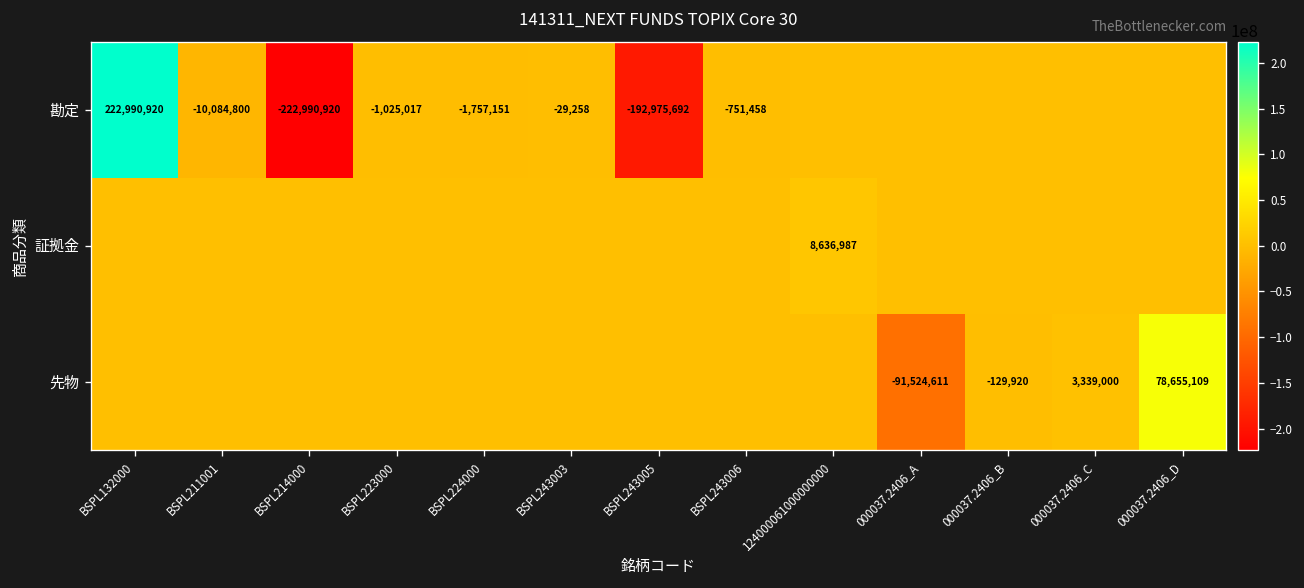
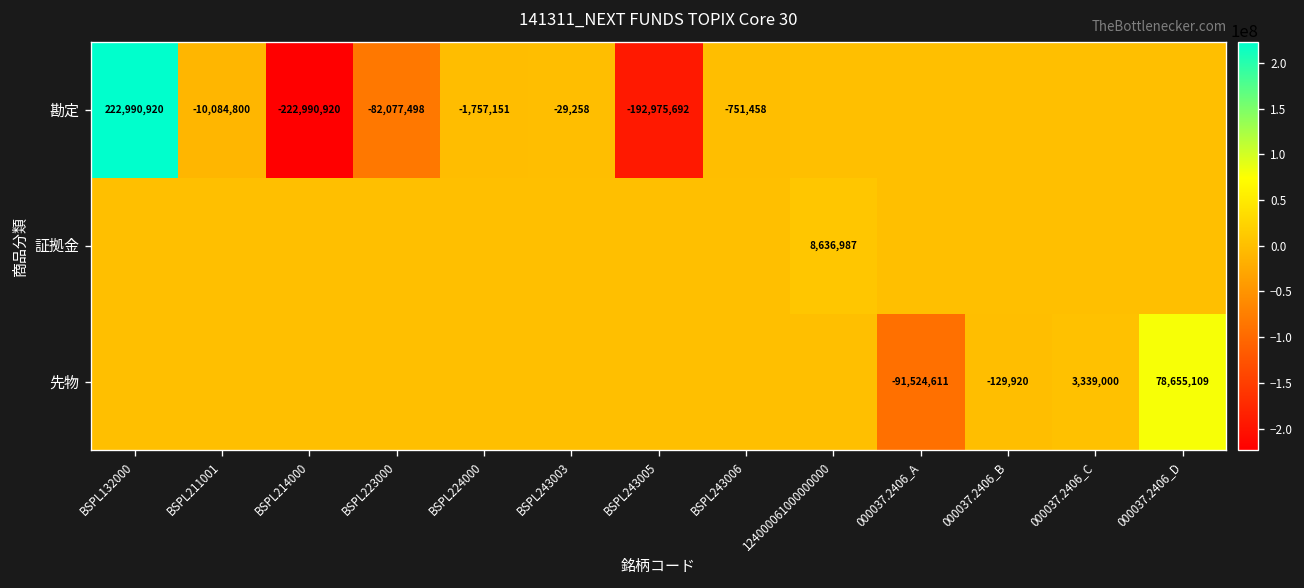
勘定, BSPL223000: -1,025,017 -> -82,077,498
